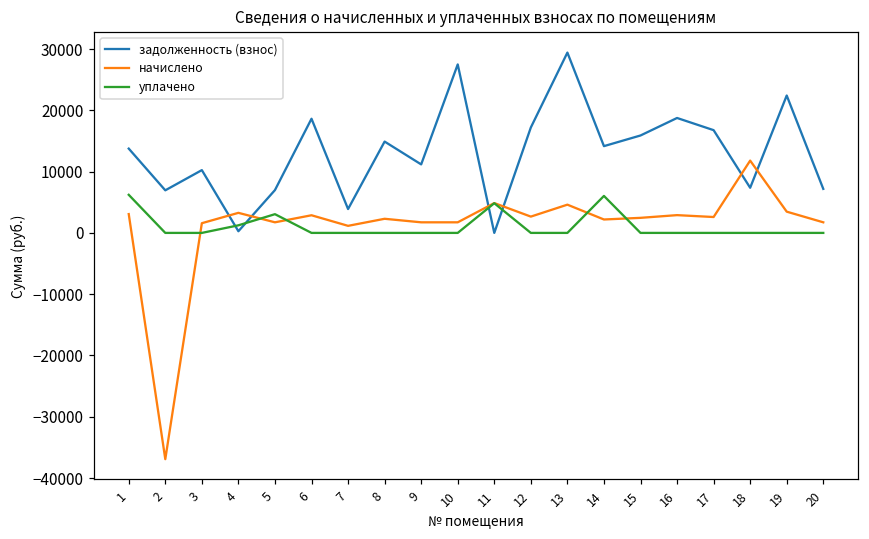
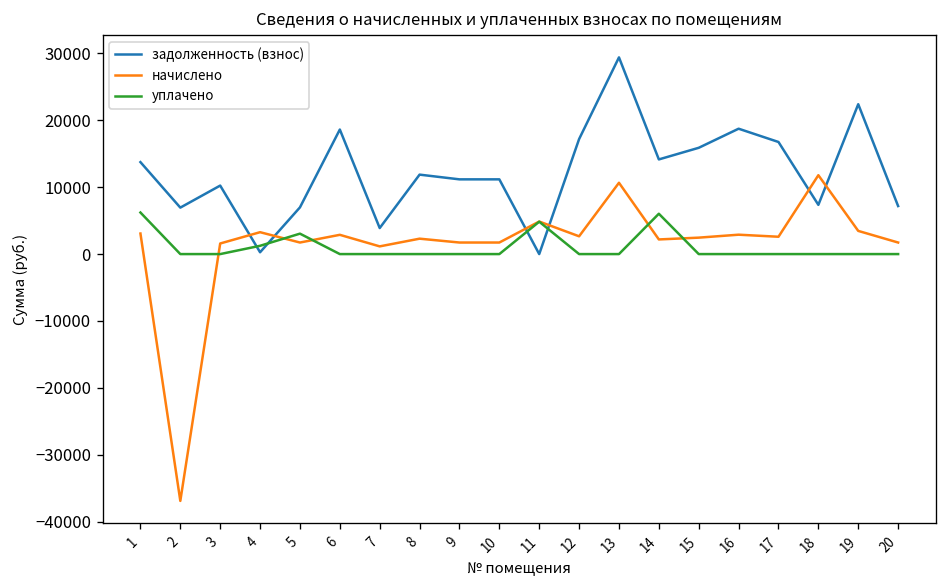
задолженность (взнос), 8: 15000 -> 12000
задолженность (взнос), 10: 27000 -> 11000
начислено, 13: 5000 -> 11000
